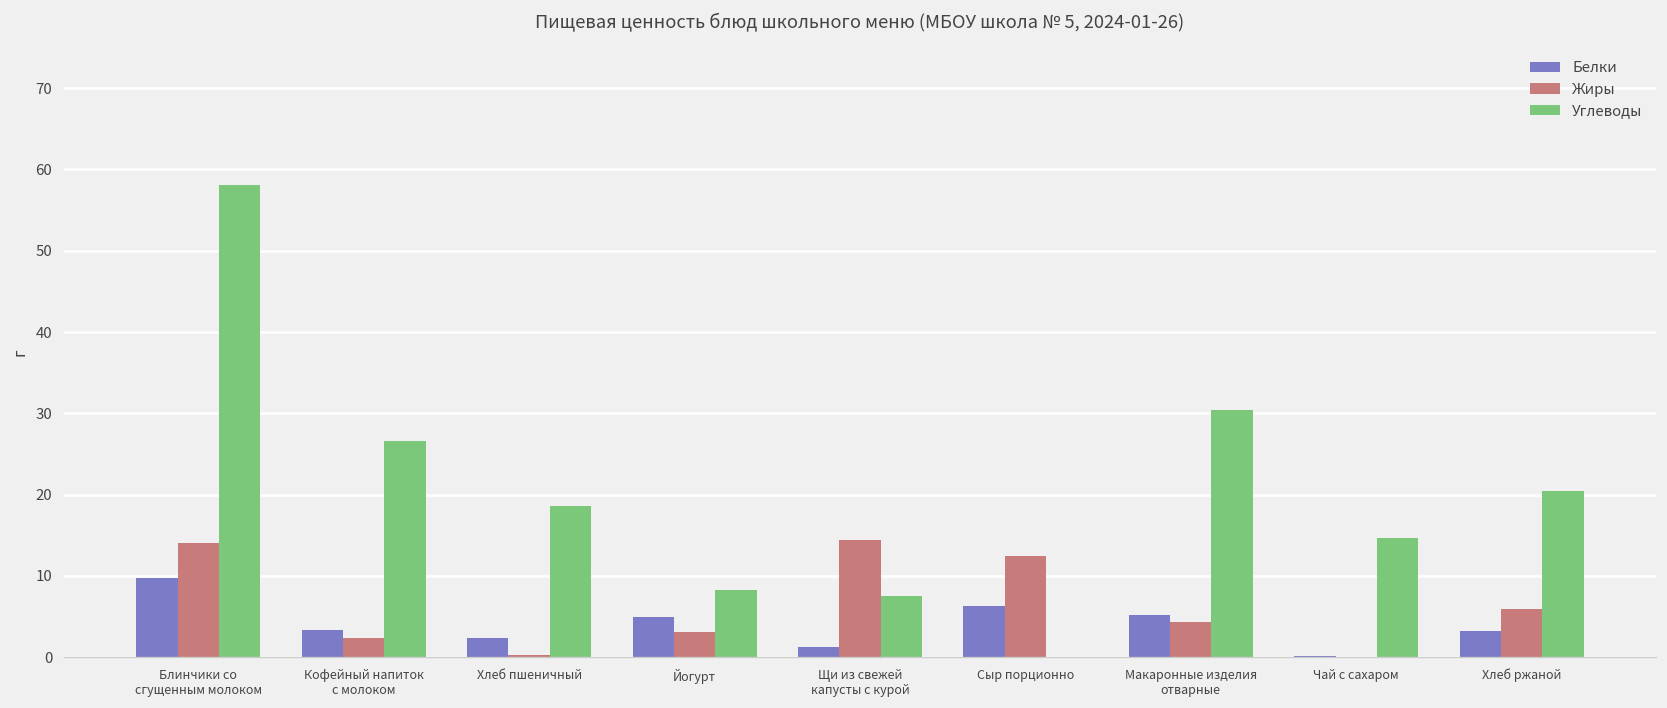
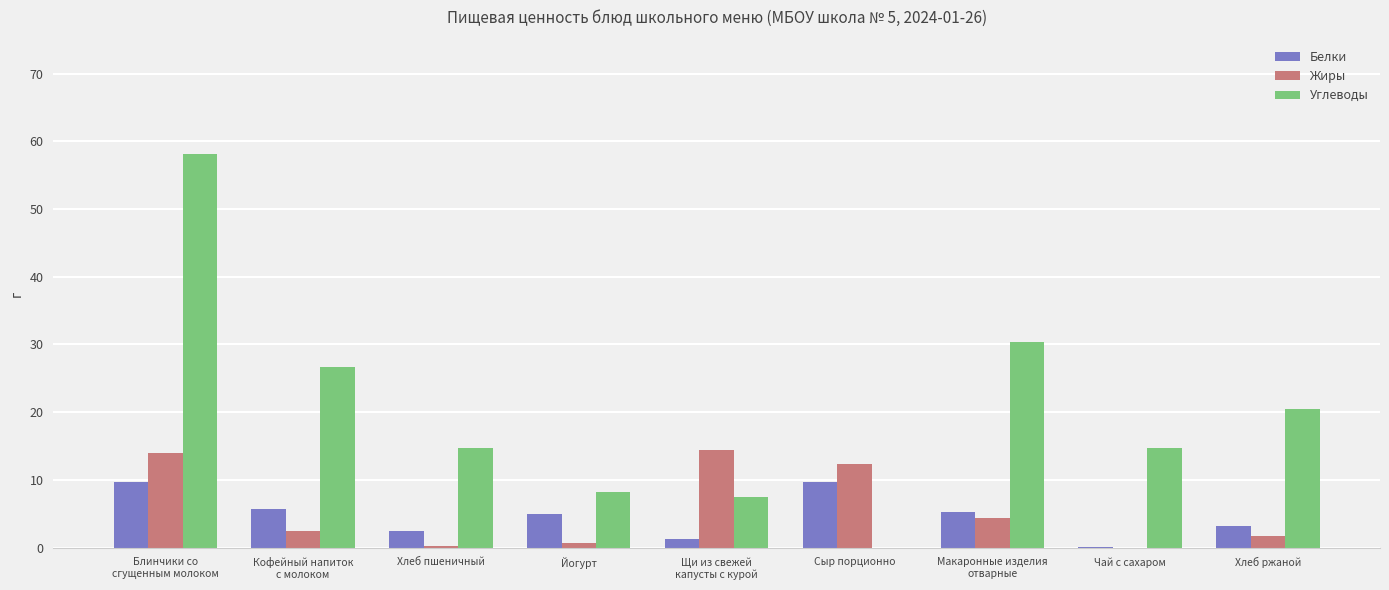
Белки, Кофейный напиток с молоком: 3 -> 6
Углеводы, Хлеб пшеничный: 19 -> 15
Жиры, Йогурт: 3 -> 1
Белки, Сыр порционно: 6 -> 10
Жиры, Хлеб ржаной: 6 -> 2
